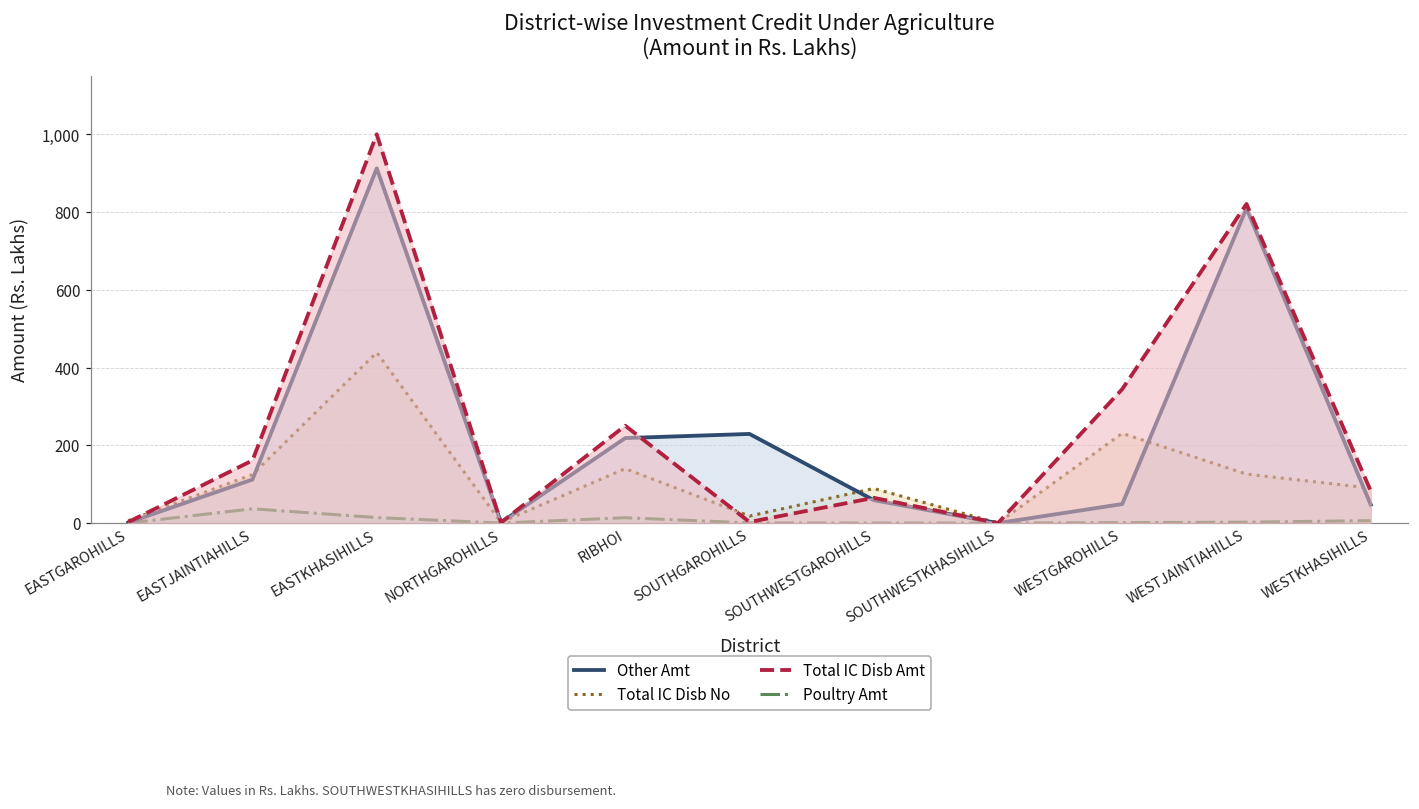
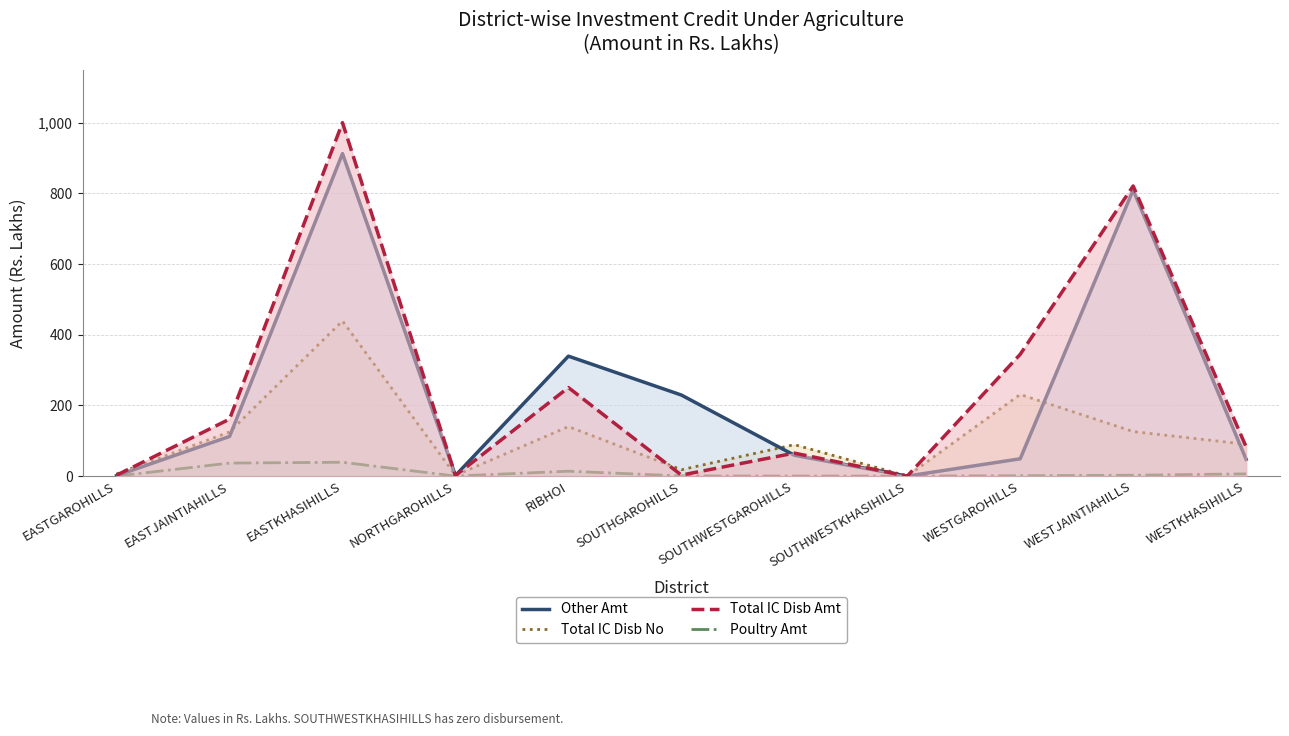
Poultry Amt, EASTKHASIHILLS: 10 -> 40
Other Amt, RIBHOI: 220 -> 340
